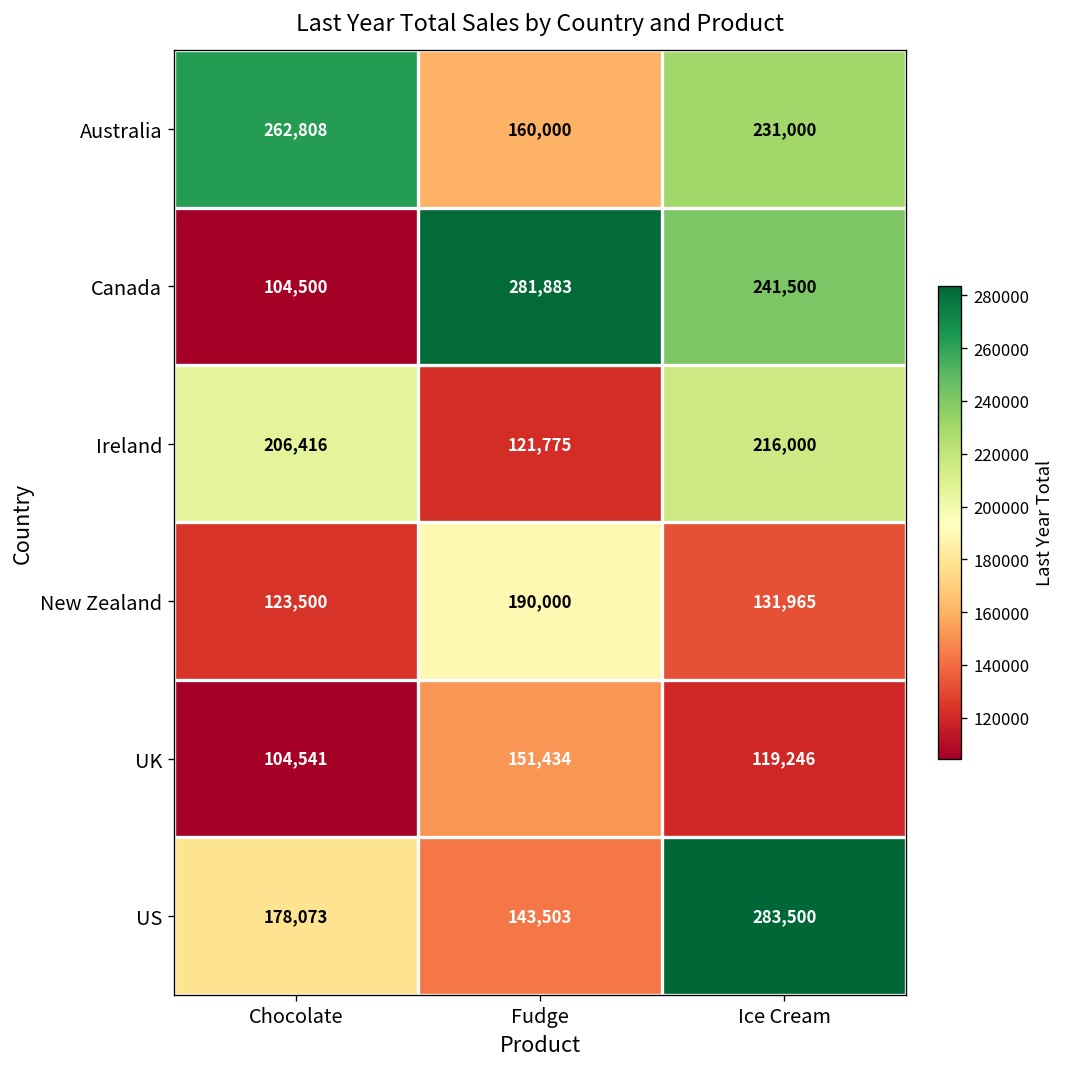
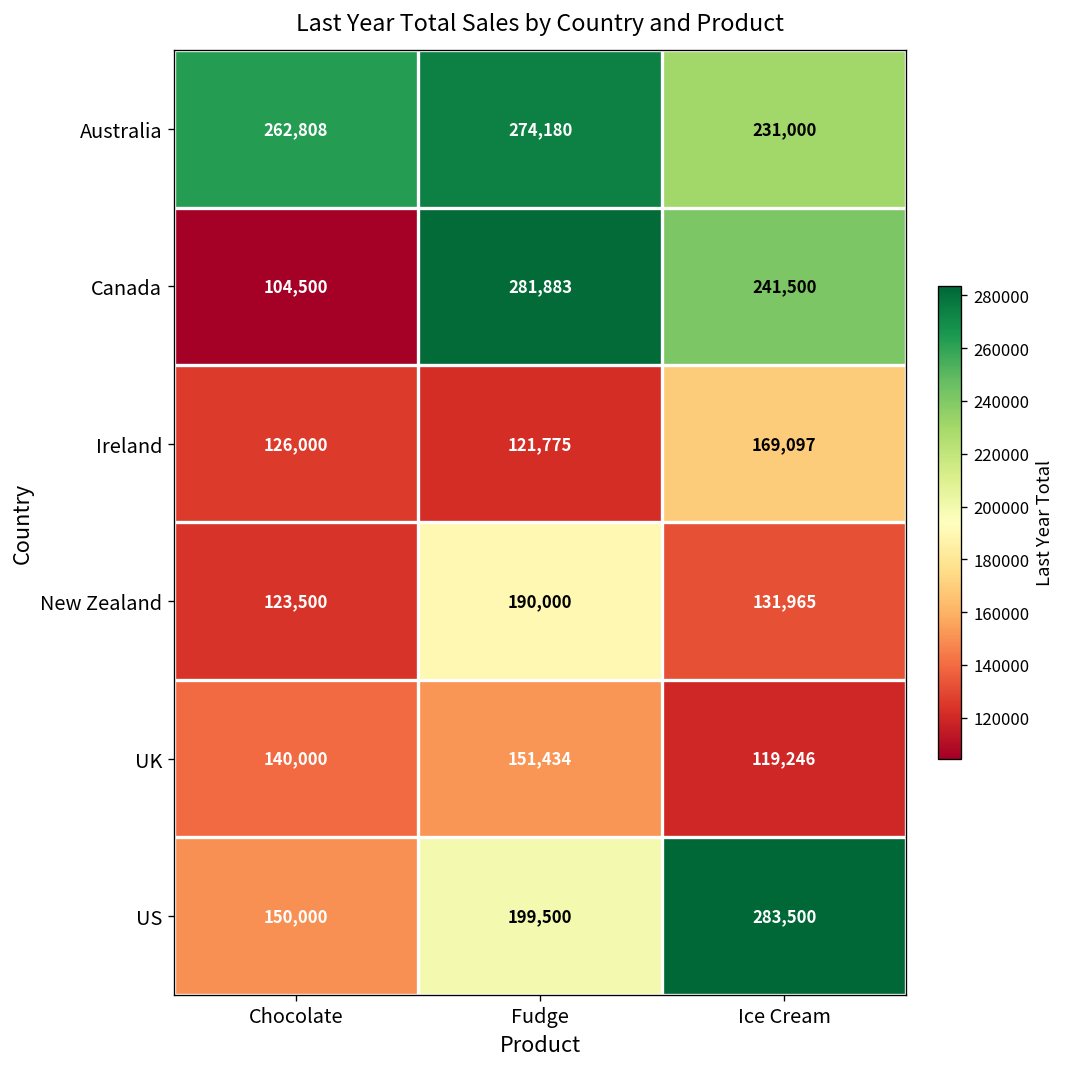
Australia, Fudge: 160,000 -> 274,180
Ireland, Chocolate: 206,416 -> 126,000
Ireland, Ice Cream: 216,000 -> 169,097
UK, Chocolate: 104,541 -> 140,000
US, Chocolate: 178,073 -> 150,000
US, Fudge: 143,503 -> 199,500
